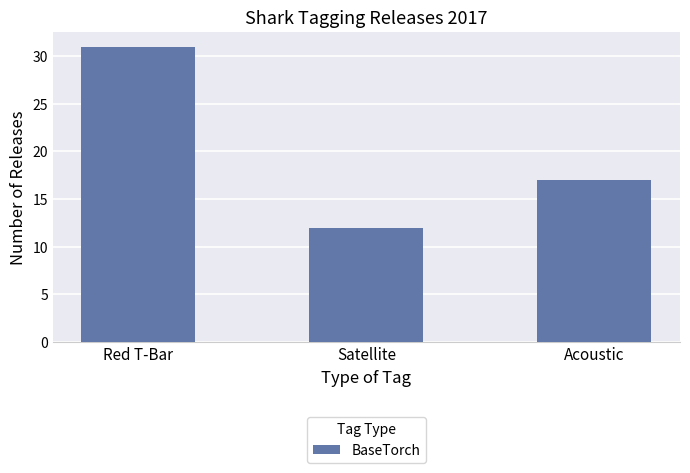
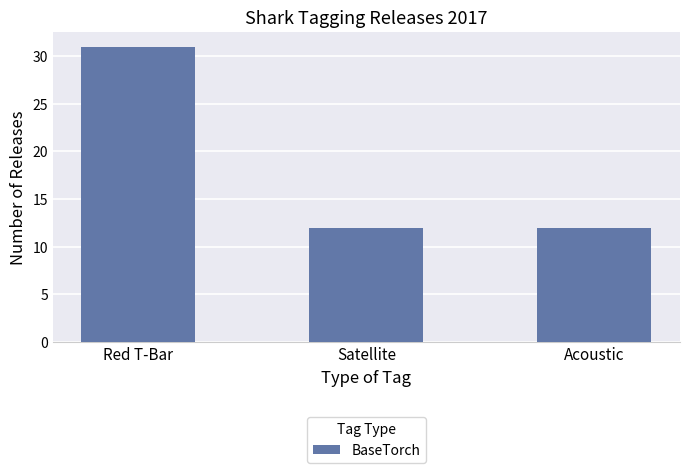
Acoustic: 17 -> 12
